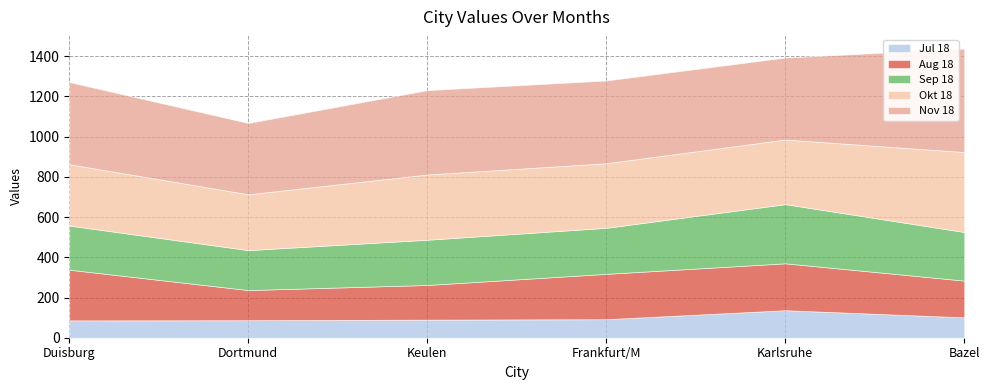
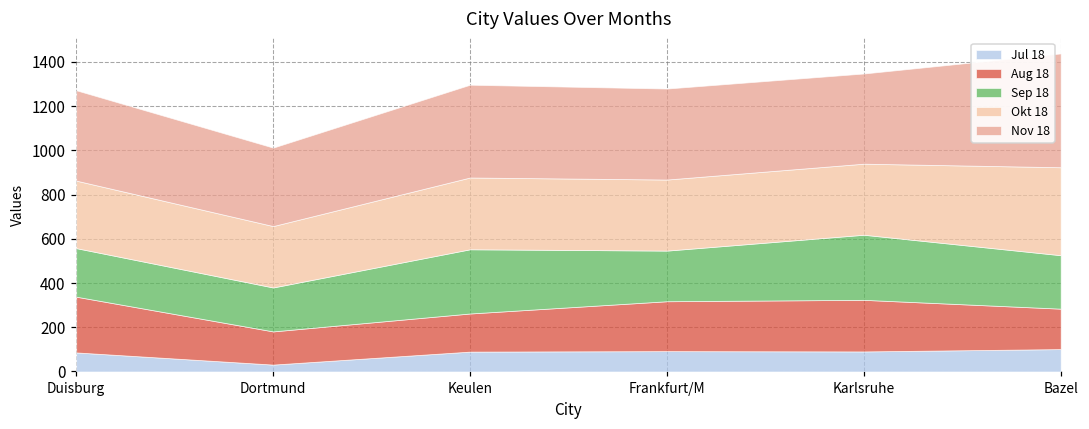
Jul 18, Dortmund: 90 -> 30
Sep 18, Keulen: 230 -> 290
Jul 18, Karlsruhe: 140 -> 90
